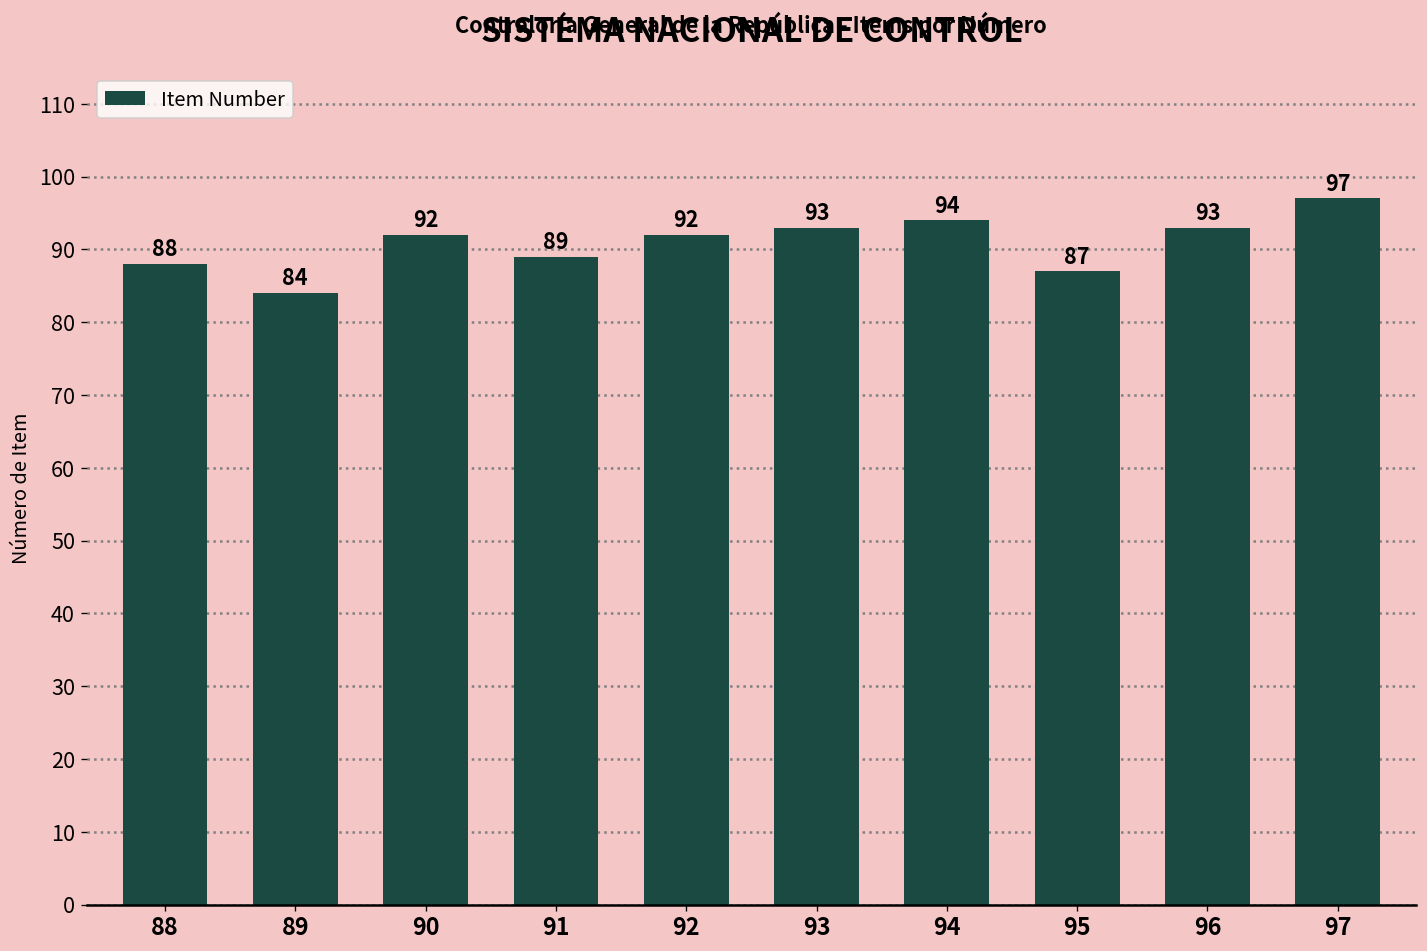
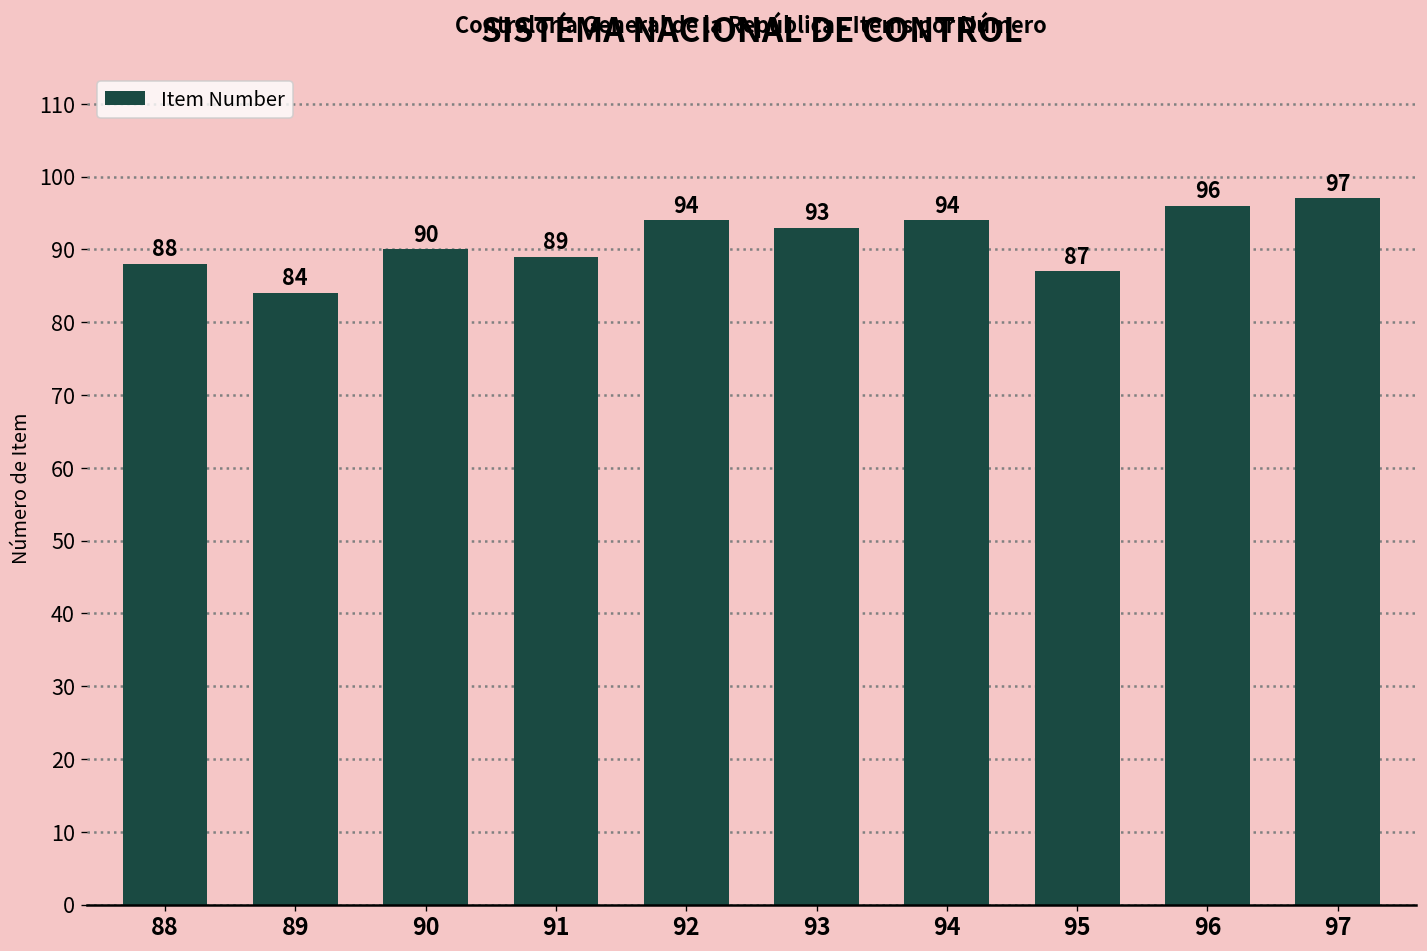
90: 92 -> 90
92: 92 -> 94
96: 93 -> 96
